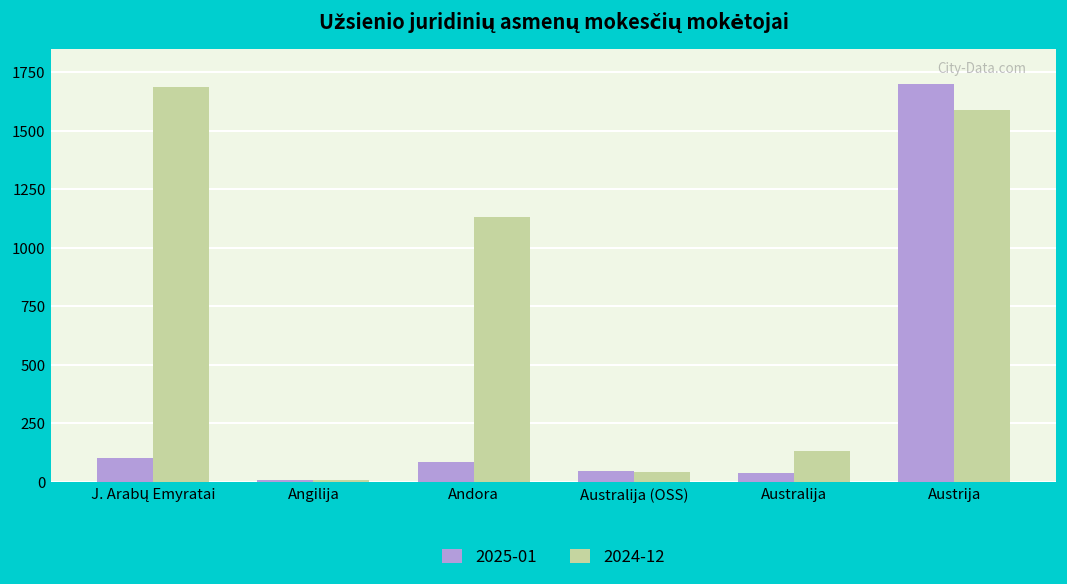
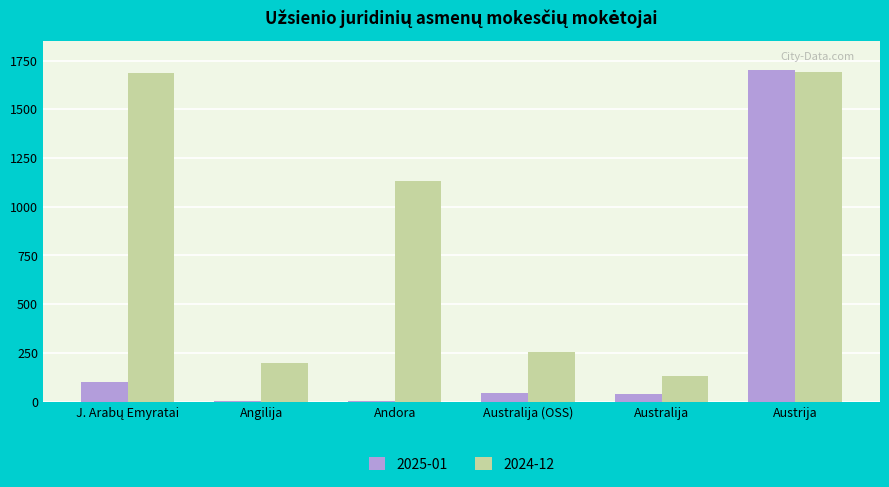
2024-12, Angilija: 10 -> 200
2025-01, Andora: 80 -> 10
2024-12, Australija (OSS): 40 -> 260
2024-12, Austrija: 1590 -> 1690
